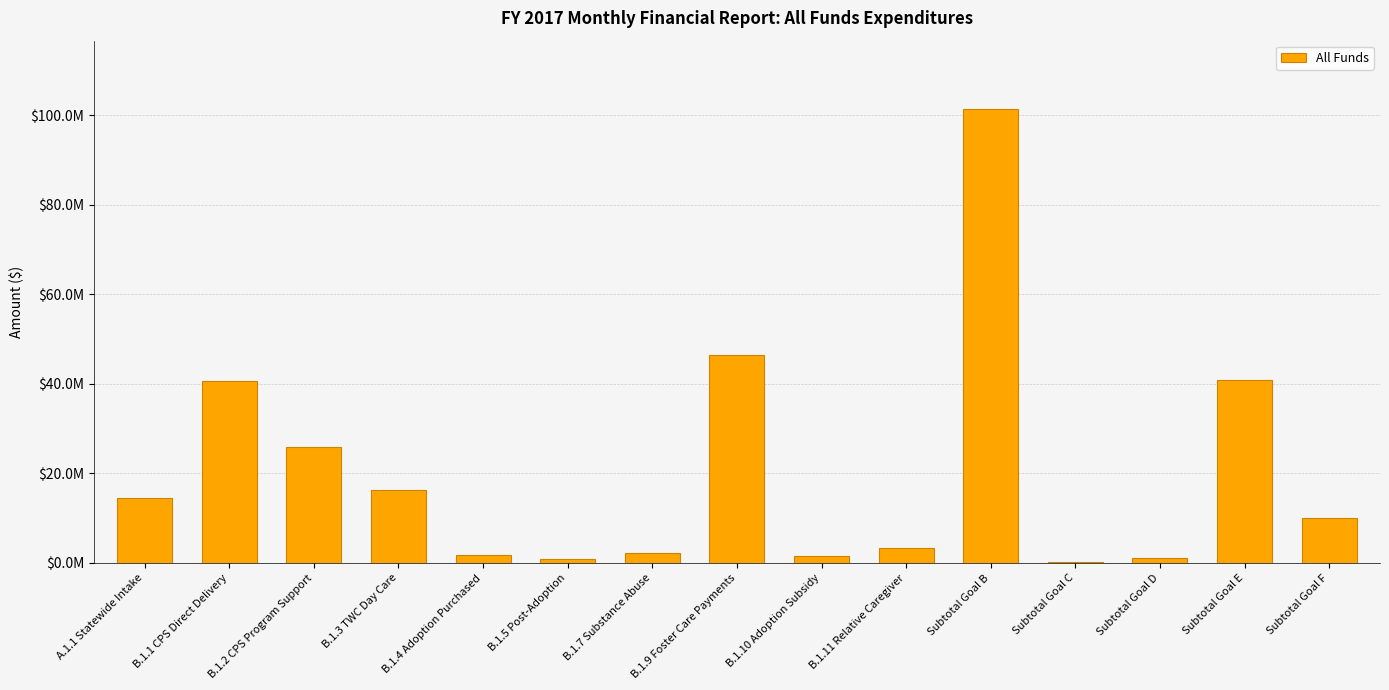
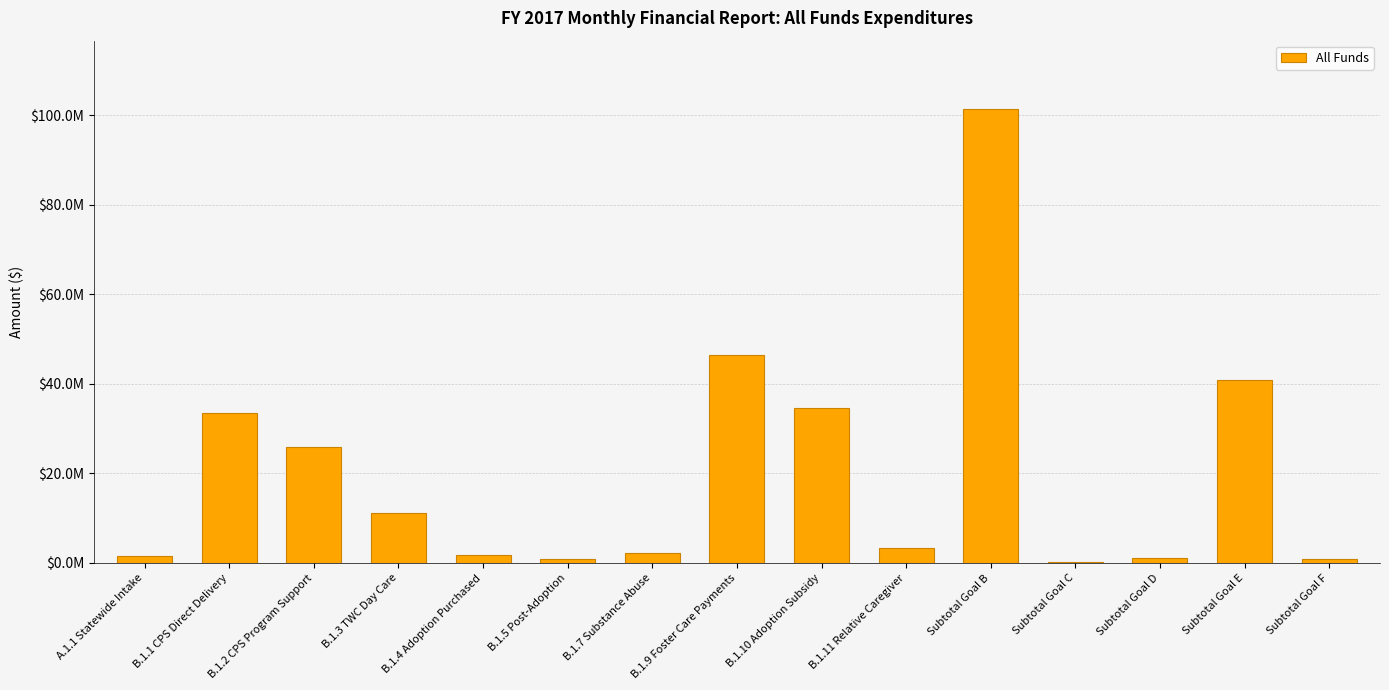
A.1.1 Statewide Intake: $15000000 -> $2000000
B.1.1 CPS Direct Delivery: $41000000 -> $33000000
B.1.3 TWC Day Care: $16000000 -> $11000000
B.1.10 Adoption Subsidy: $2000000 -> $35000000
Subtotal Goal F: $10000000 -> $1000000
